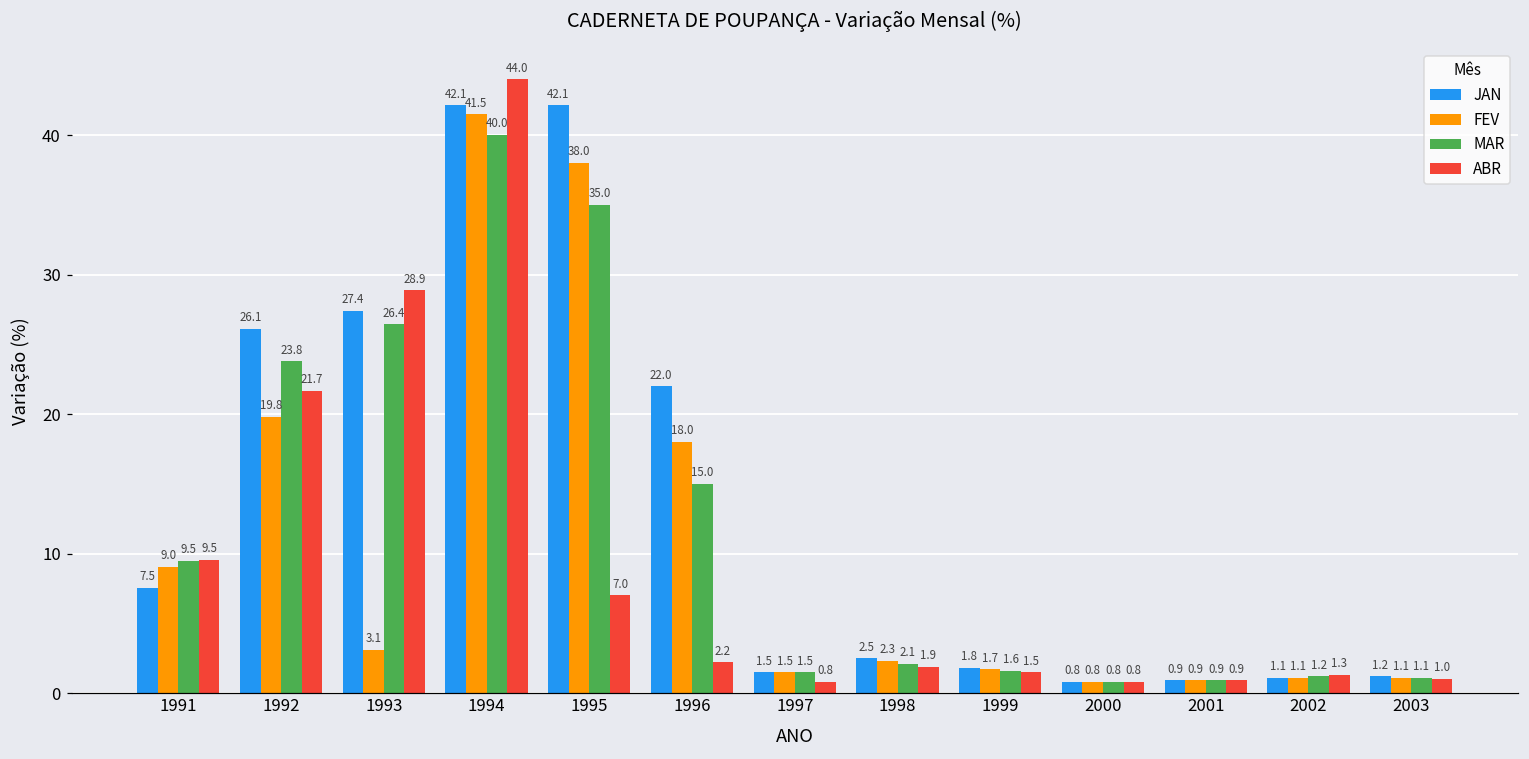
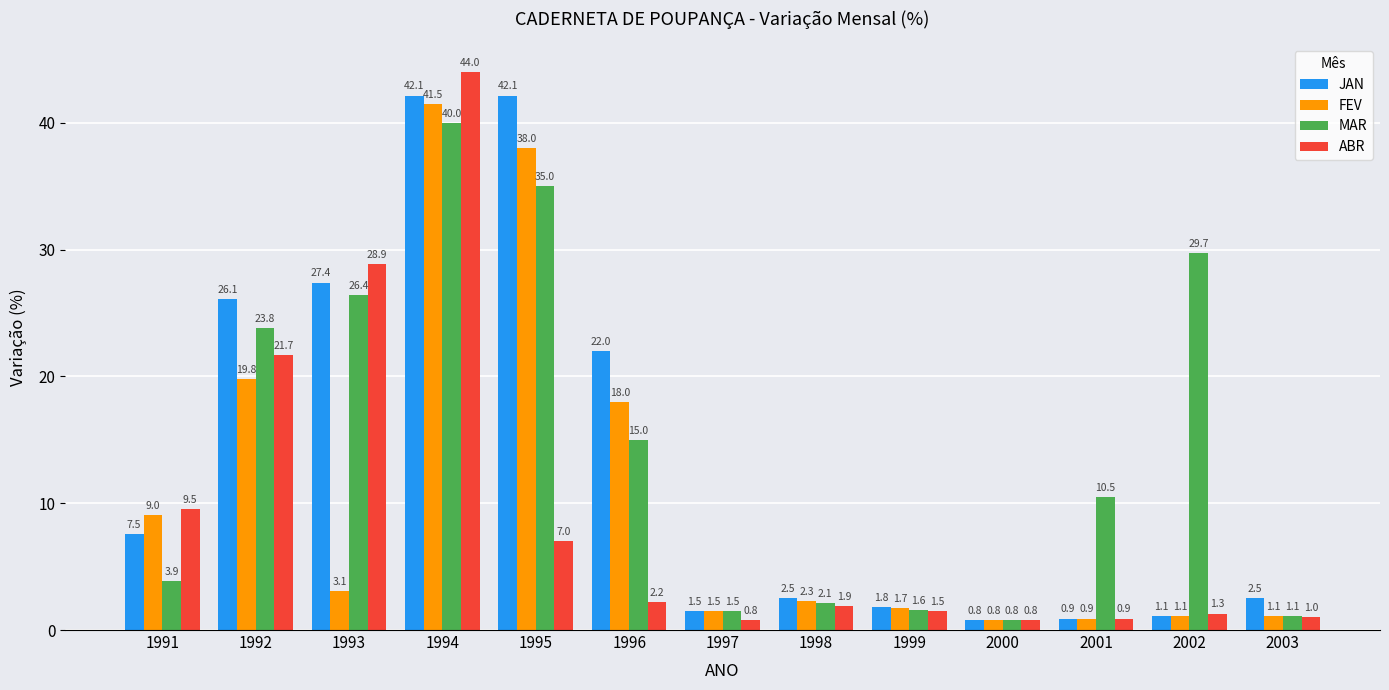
MAR, 1991: 9.5 -> 3.9
MAR, 2001: 0.9 -> 10.5
MAR, 2002: 1.2 -> 29.7
JAN, 2003: 1.2 -> 2.5
